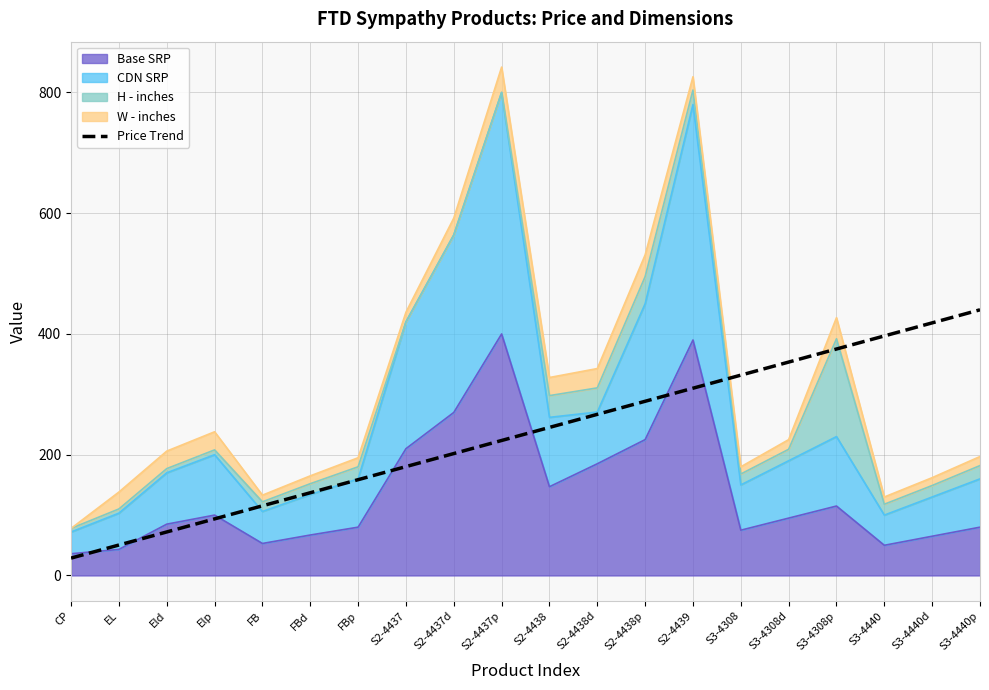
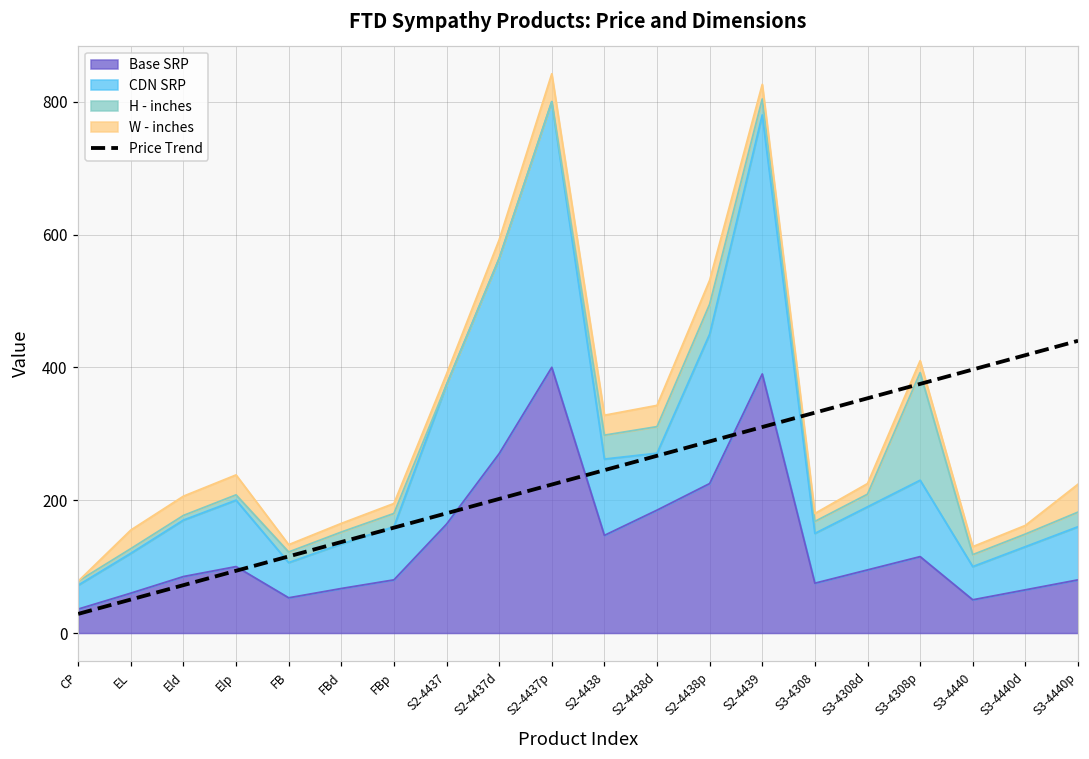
Base SRP, EL: 40 -> 60
Base SRP, S2-4437: 210 -> 160
W - inches, S3-4308p: 40 -> 20
W - inches, S3-4440p: 20 -> 40
